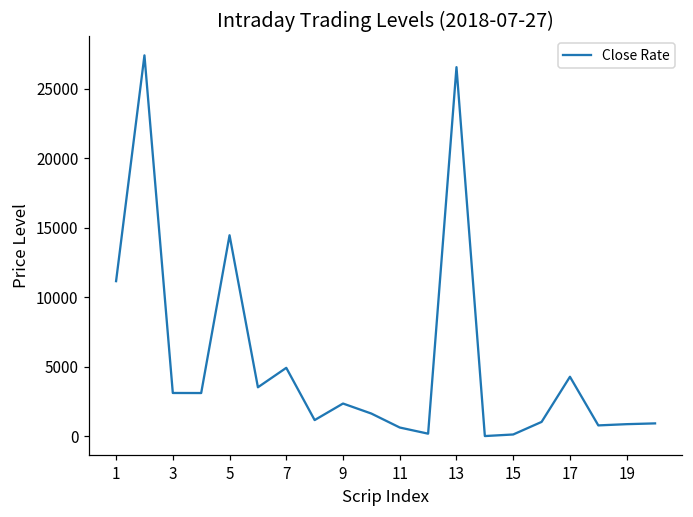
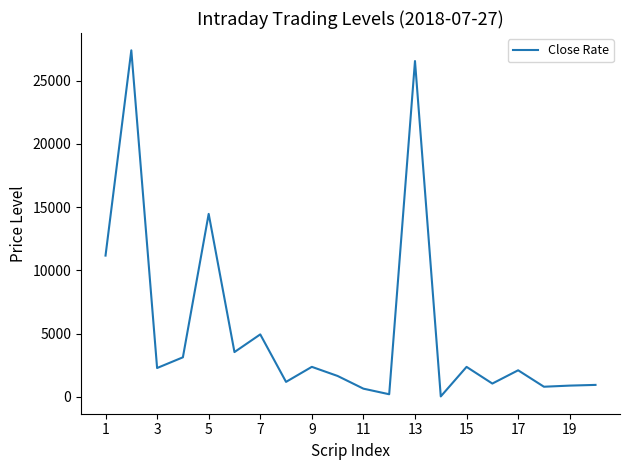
3: 3100 -> 2300
15: 100 -> 2400
17: 4300 -> 2100
